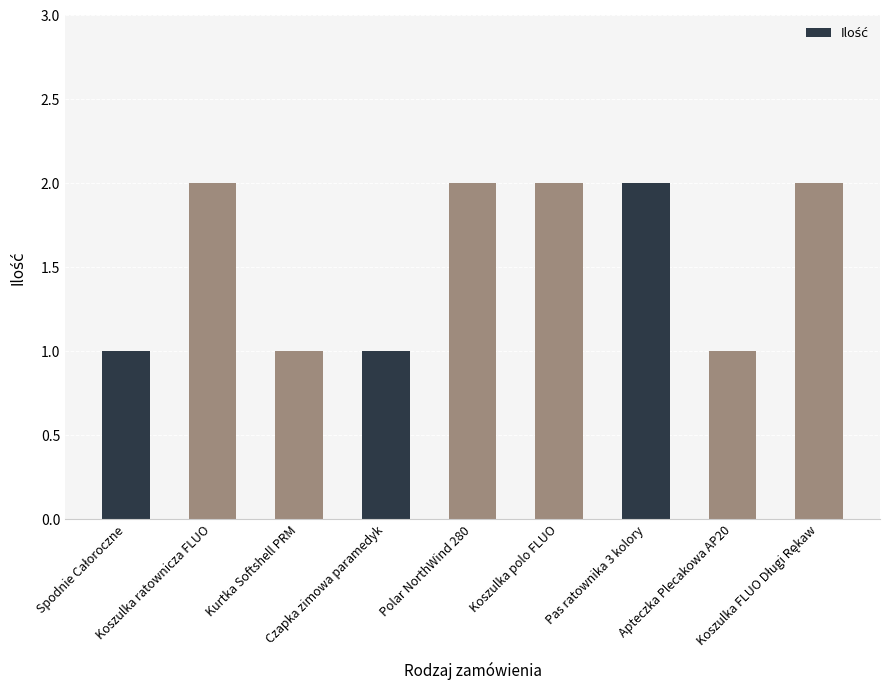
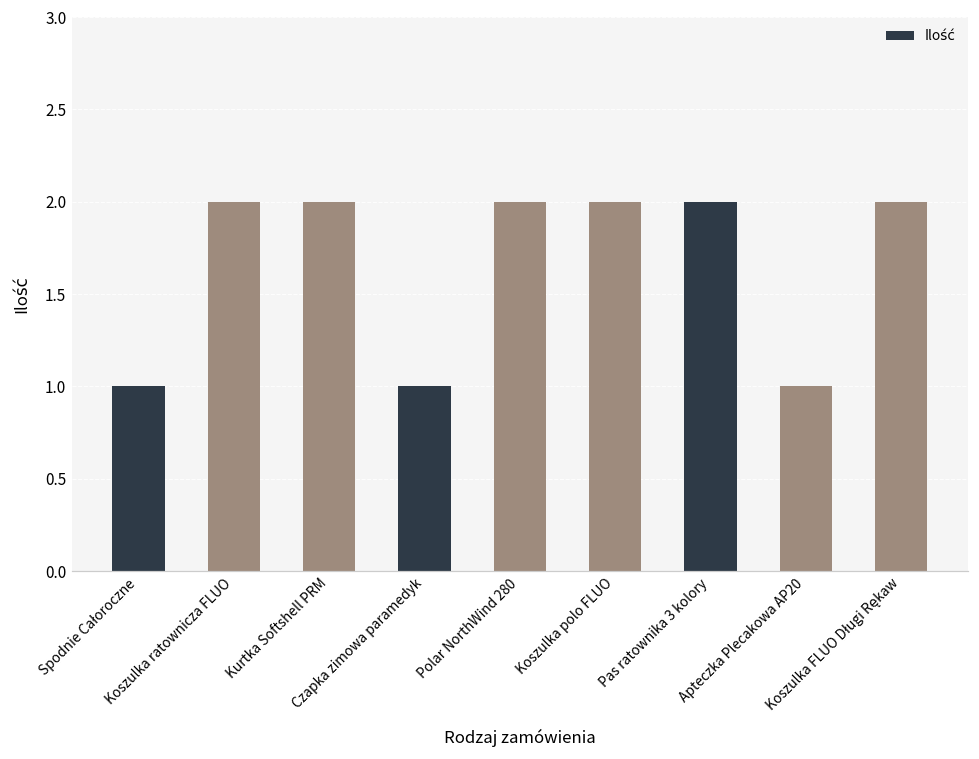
Kurtka Softshell PRM: 1 -> 2
